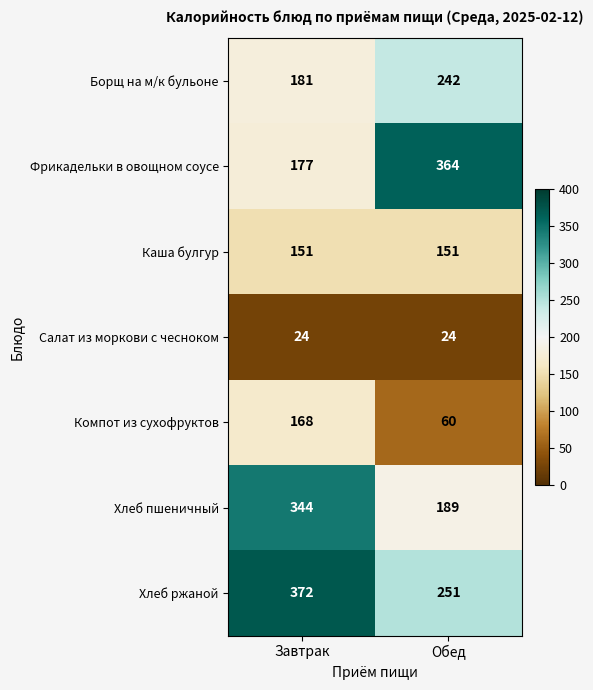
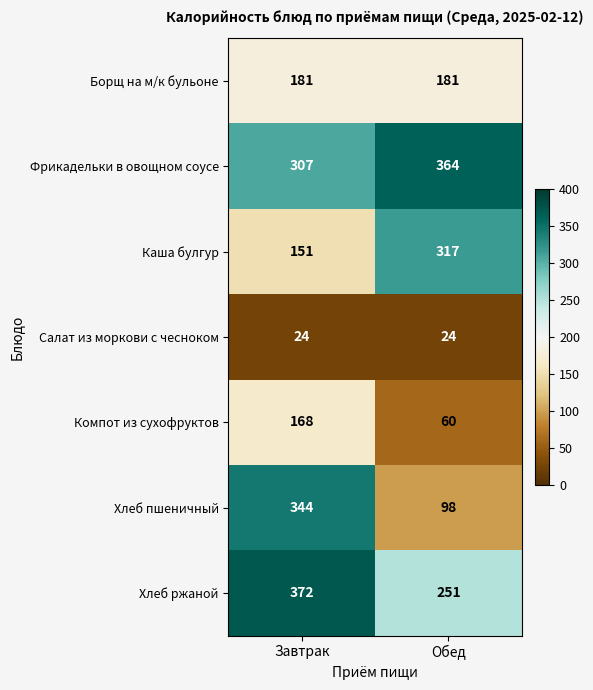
Борщ на м/к бульоне, Обед: 242 -> 181
Фрикадельки в овощном соусе, Завтрак: 177 -> 307
Каша булгур, Обед: 151 -> 317
Хлеб пшеничный, Обед: 189 -> 98
